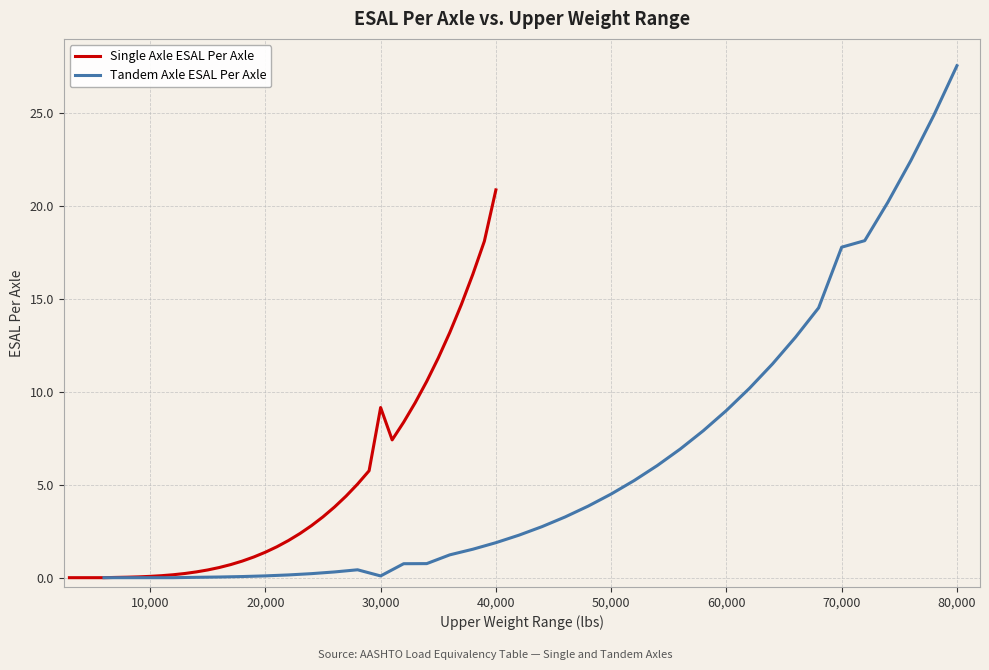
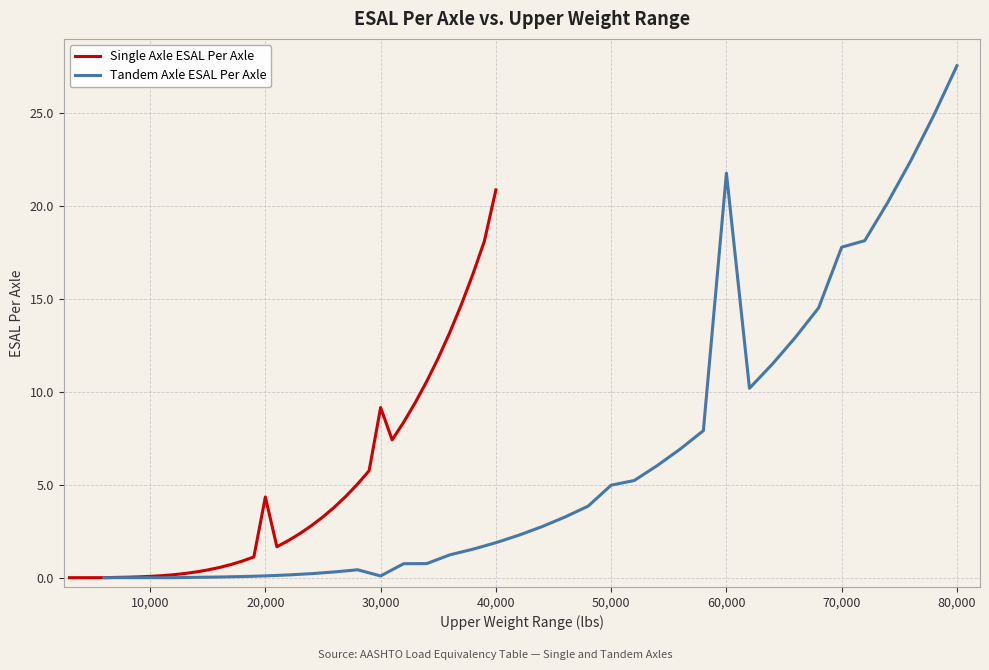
Single Axle ESAL Per Axle, 20,000: 1.4 -> 4.3
Tandem Axle ESAL Per Axle, 50,000: 4.5 -> 5.0
Tandem Axle ESAL Per Axle, 60,000: 9.0 -> 21.8
